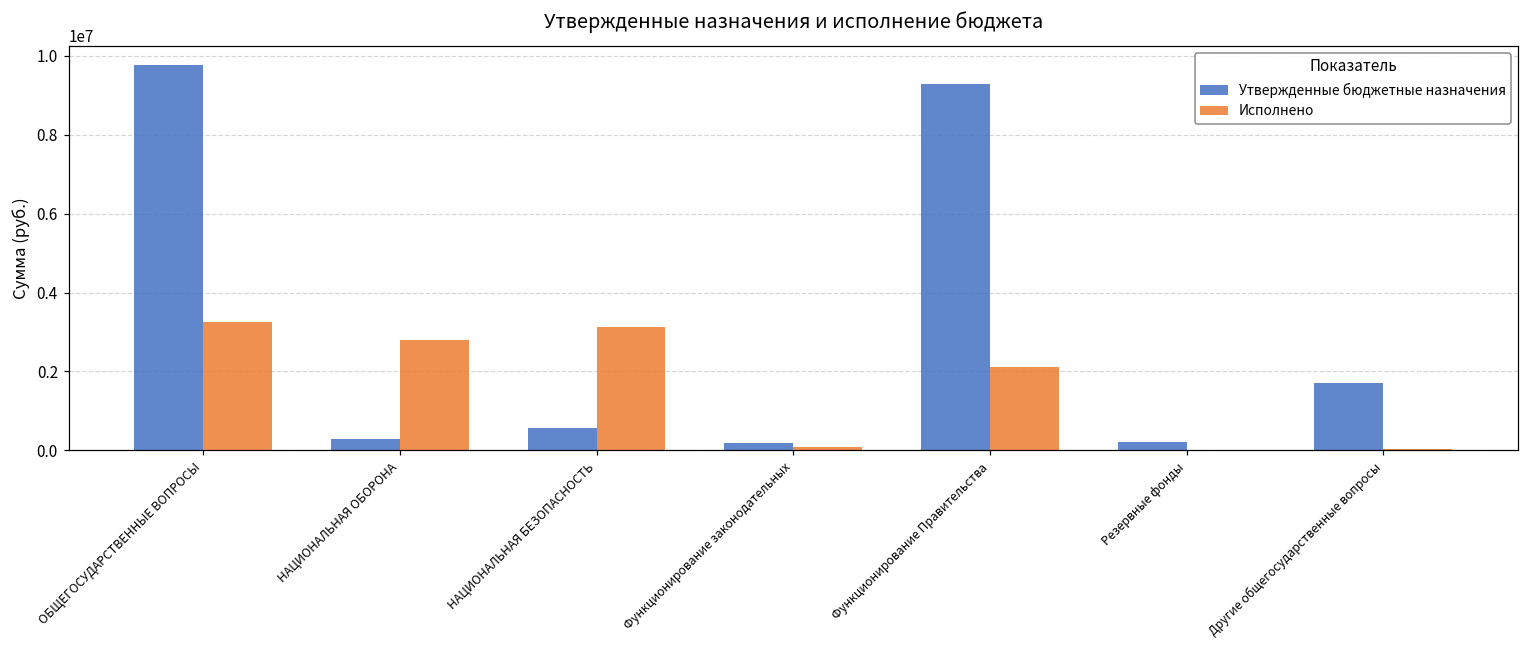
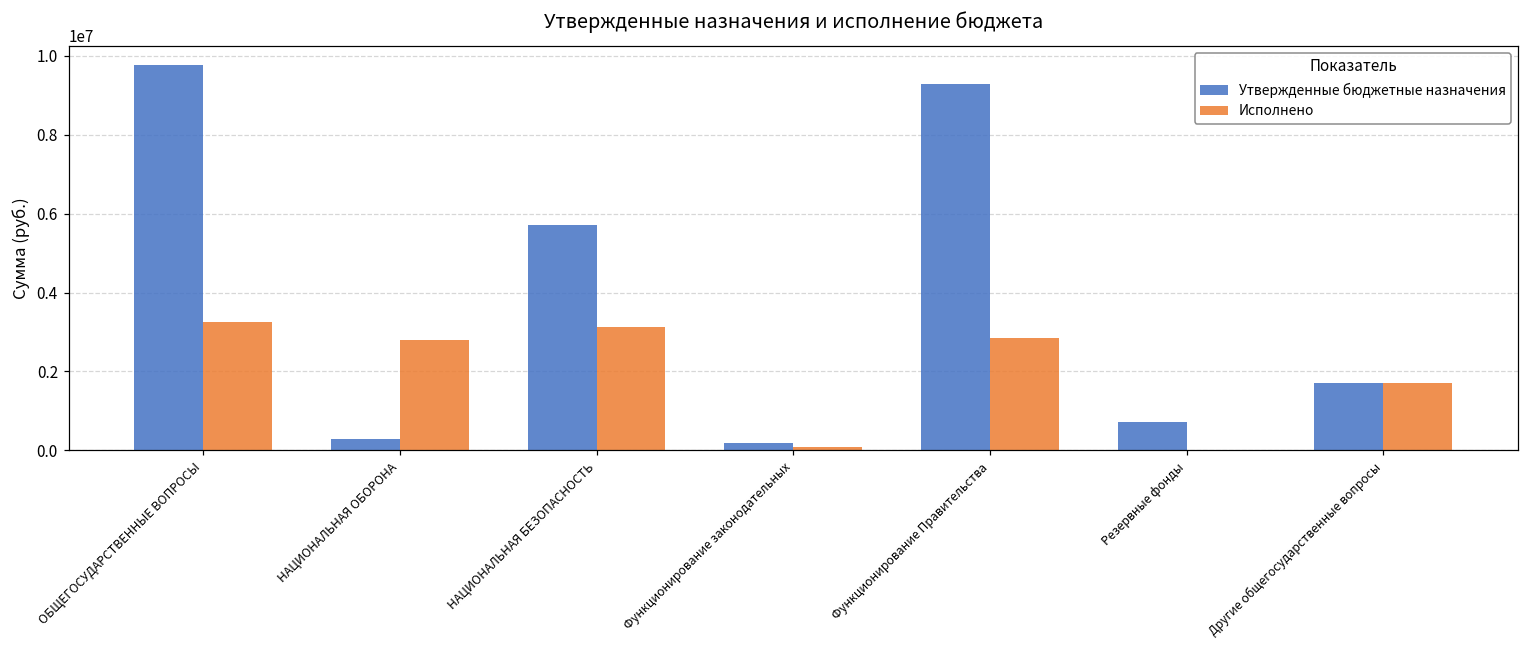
Утвержденные бюджетные назначения, НАЦИОНАЛЬНАЯ БЕЗОПАСНОСТЬ: 600000 -> 5700000
Исполнено, Функционирование Правительства: 2100000 -> 2800000
Утвержденные бюджетные назначения, Резервные фонды: 200000 -> 700000
Исполнено, Другие общегосударственные вопросы: 0 -> 1700000
